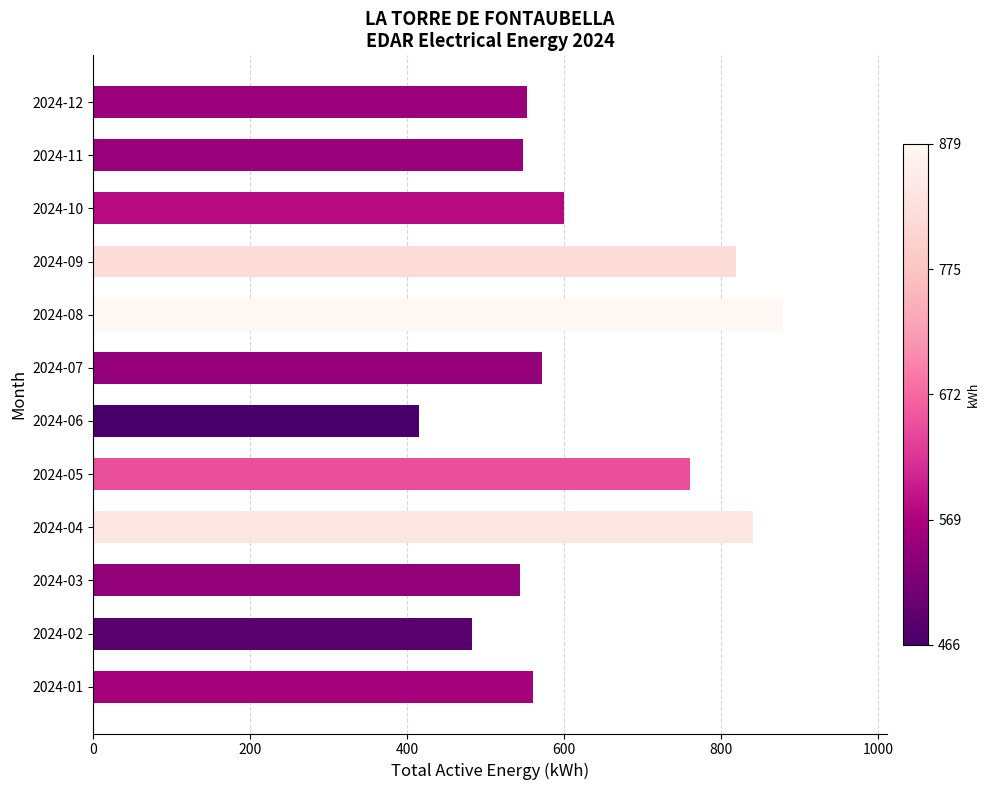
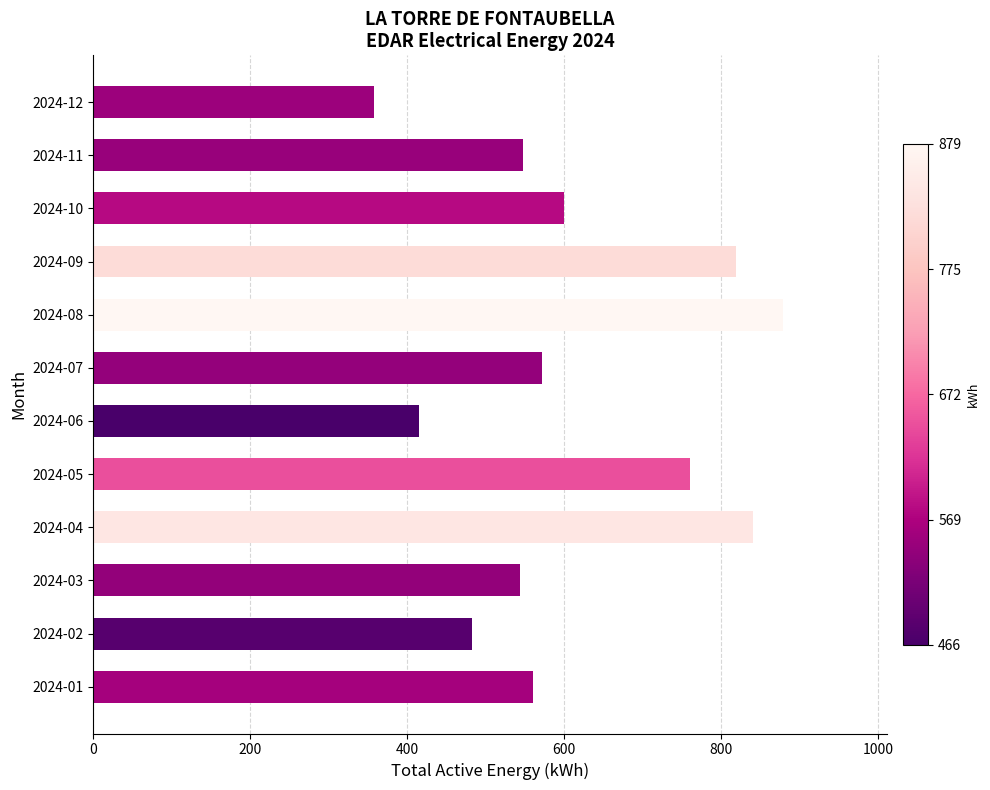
2024-12: 550 -> 360
